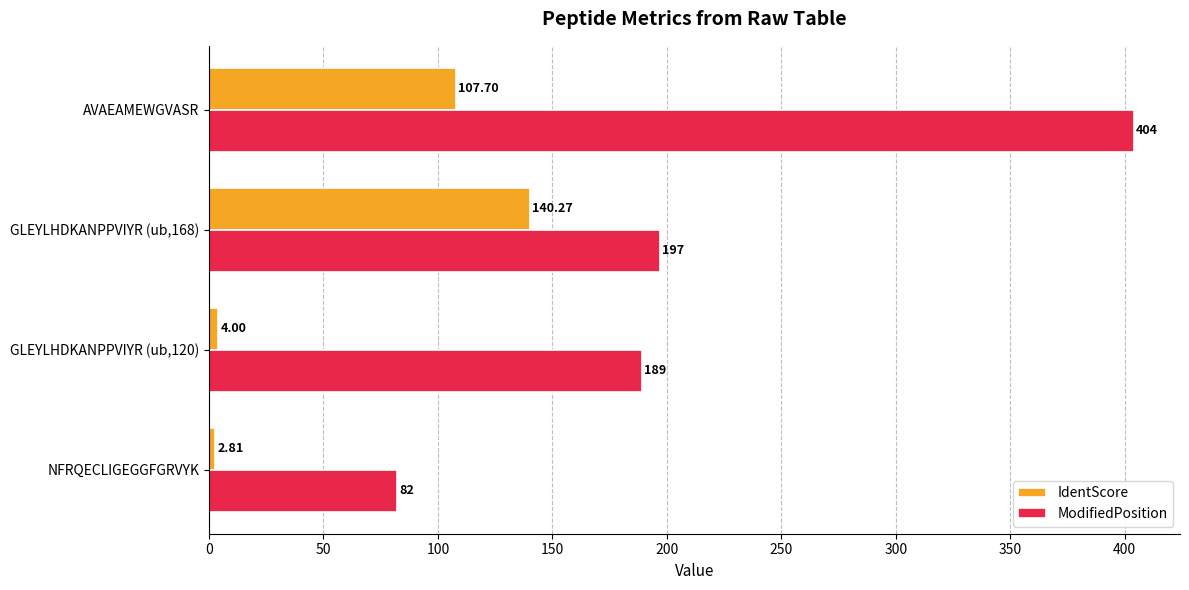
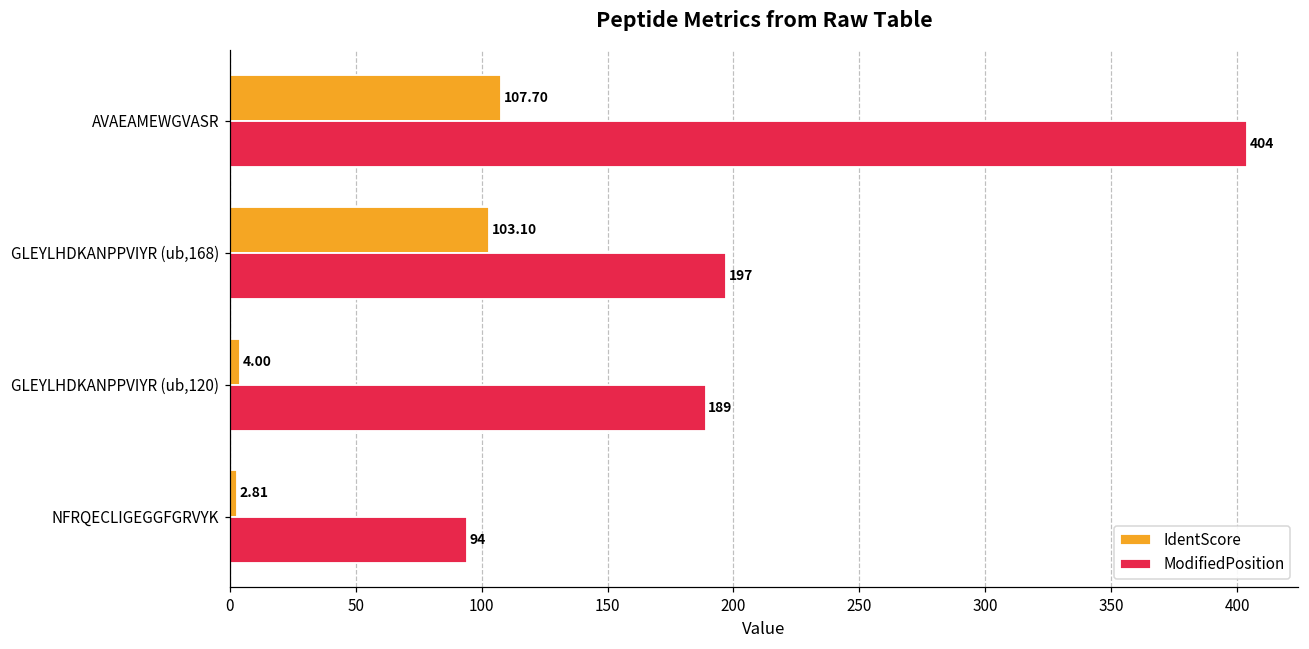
IdentScore, GLEYLHDKANPPVIYR (ub,168): 140.27 -> 103.10
ModifiedPosition, NFRQECLIGEGGFGRVYK: 82 -> 94
